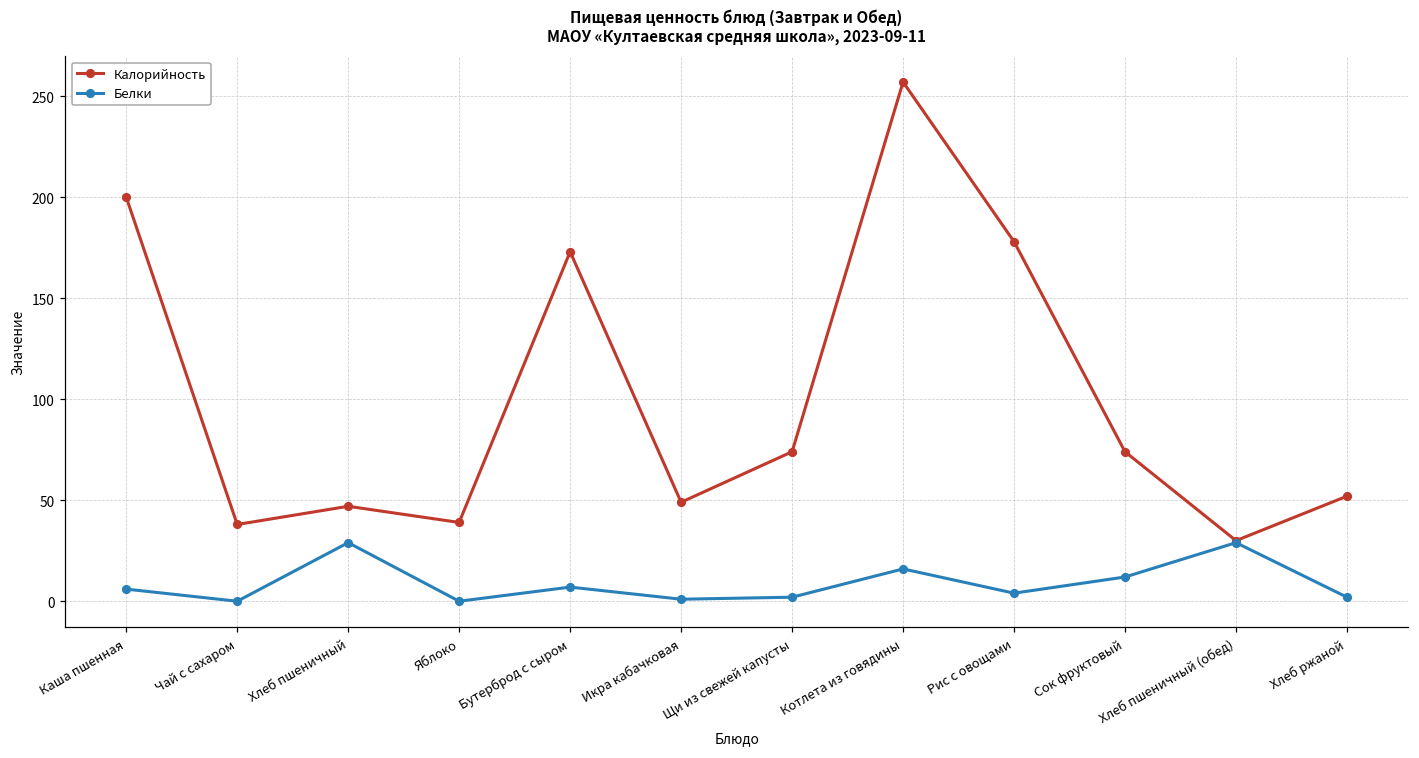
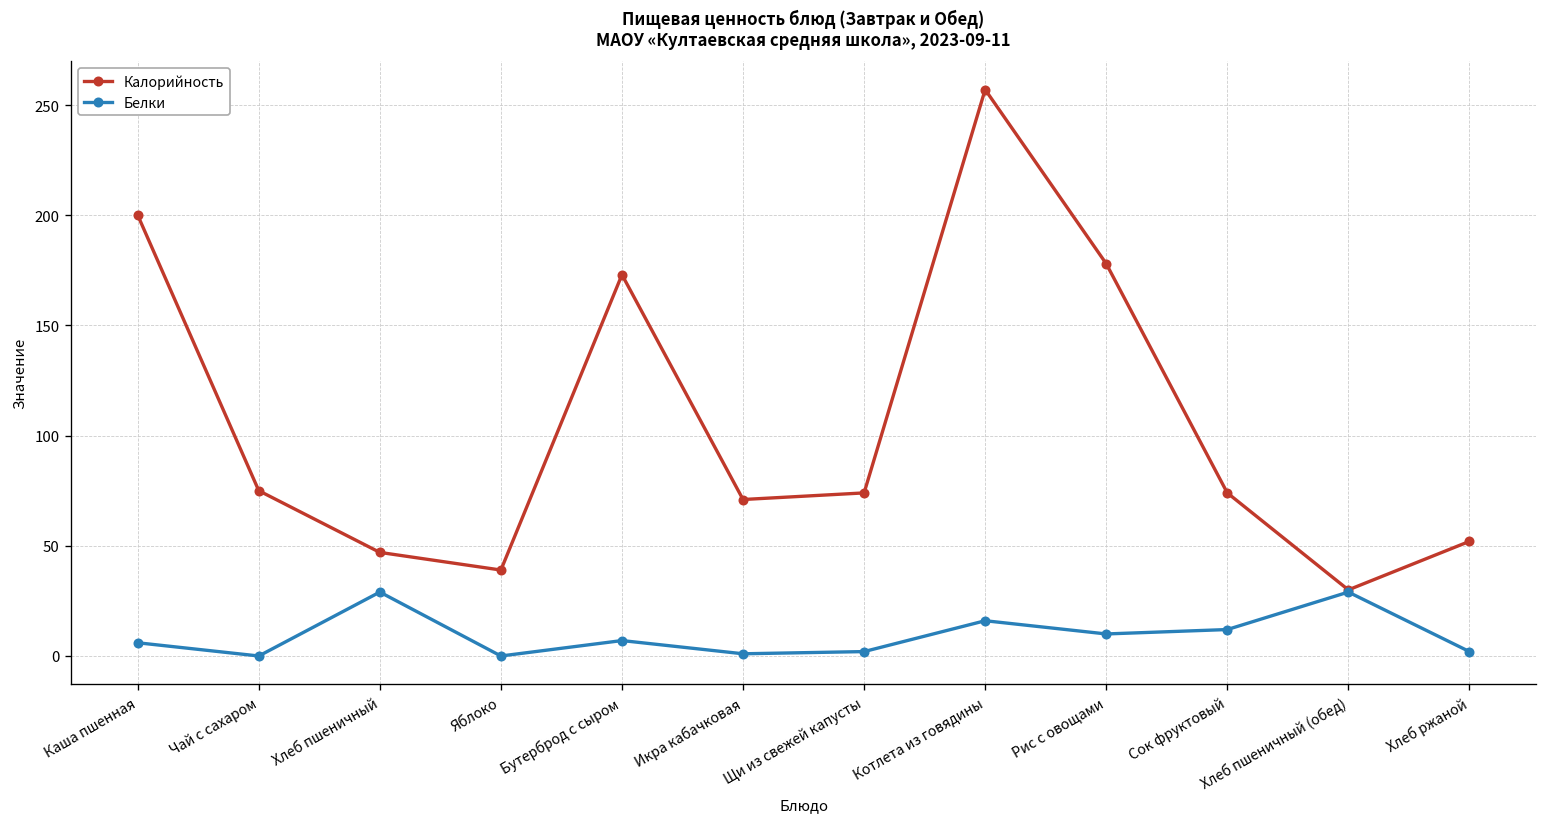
Калорийность, Чай с сахаром: 38 -> 75
Калорийность, Икра кабачковая: 49 -> 71
Белки, Рис с овощами: 4 -> 10
